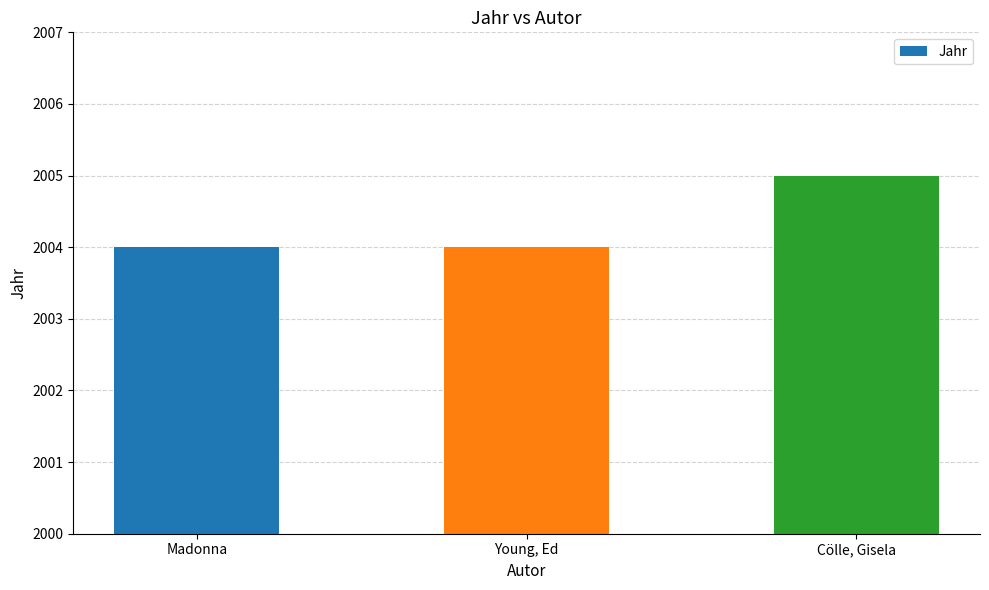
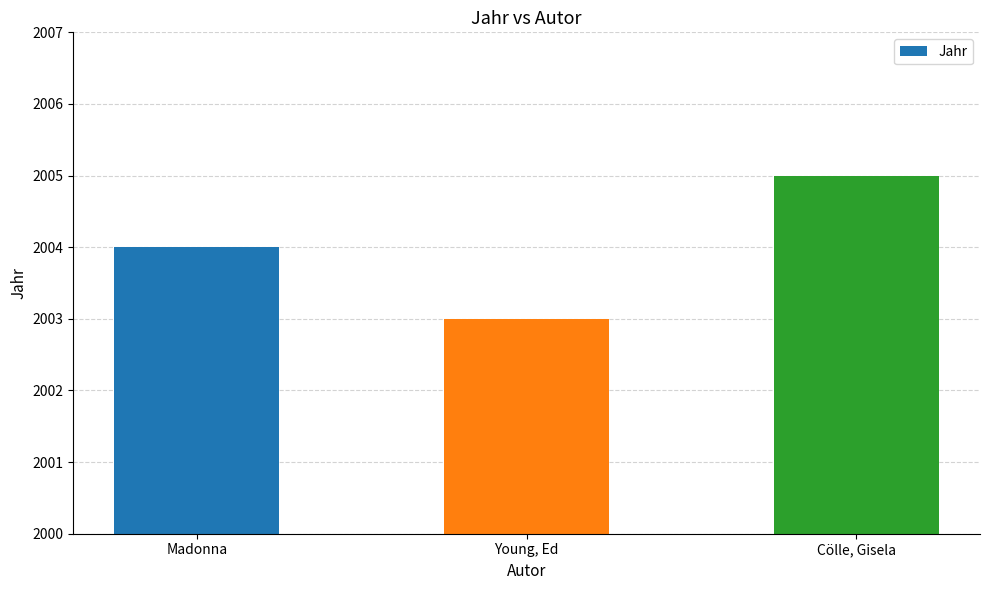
Young, Ed: 2004 -> 2003
